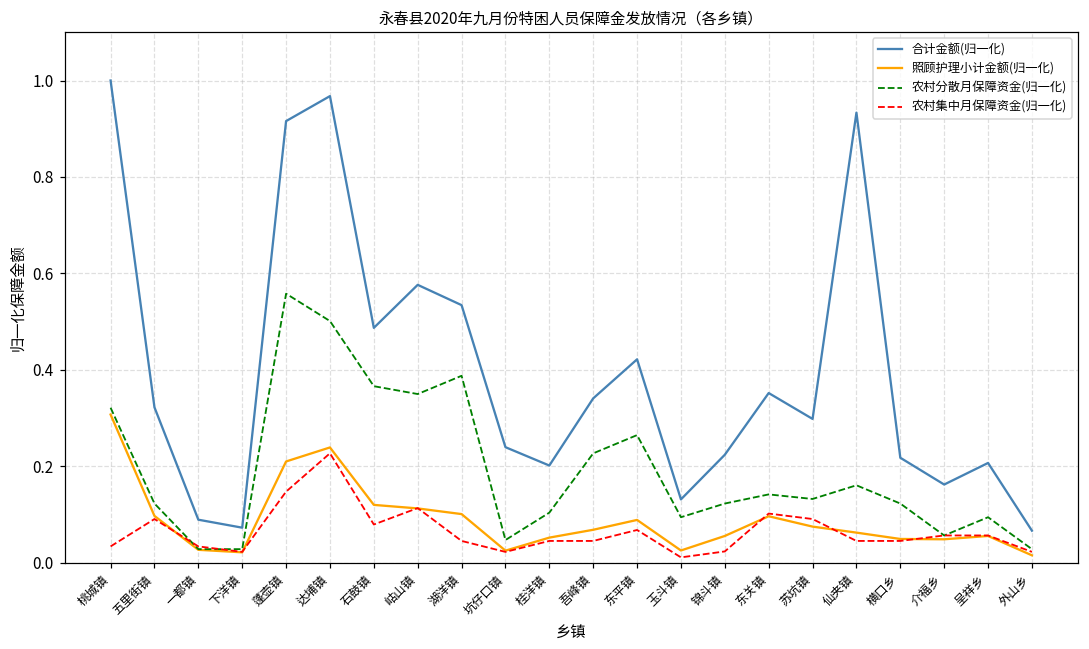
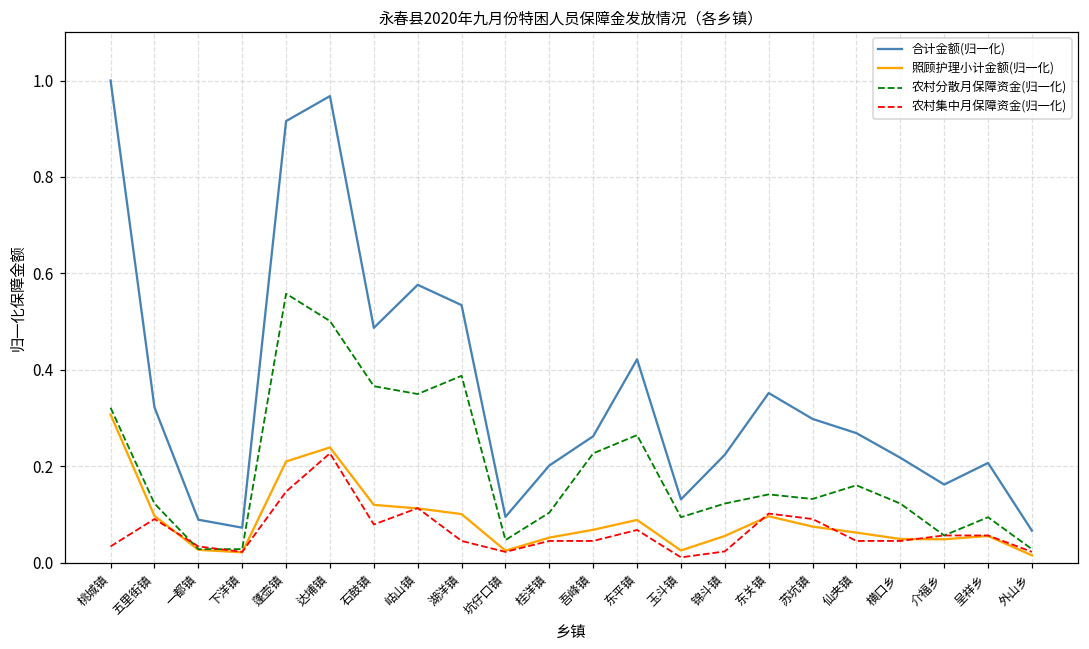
合计金额(归一化), 坑仔口镇: 0.24 -> 0.10
合计金额(归一化), 吾峰镇: 0.34 -> 0.26
合计金额(归一化), 仙夹镇: 0.93 -> 0.27
